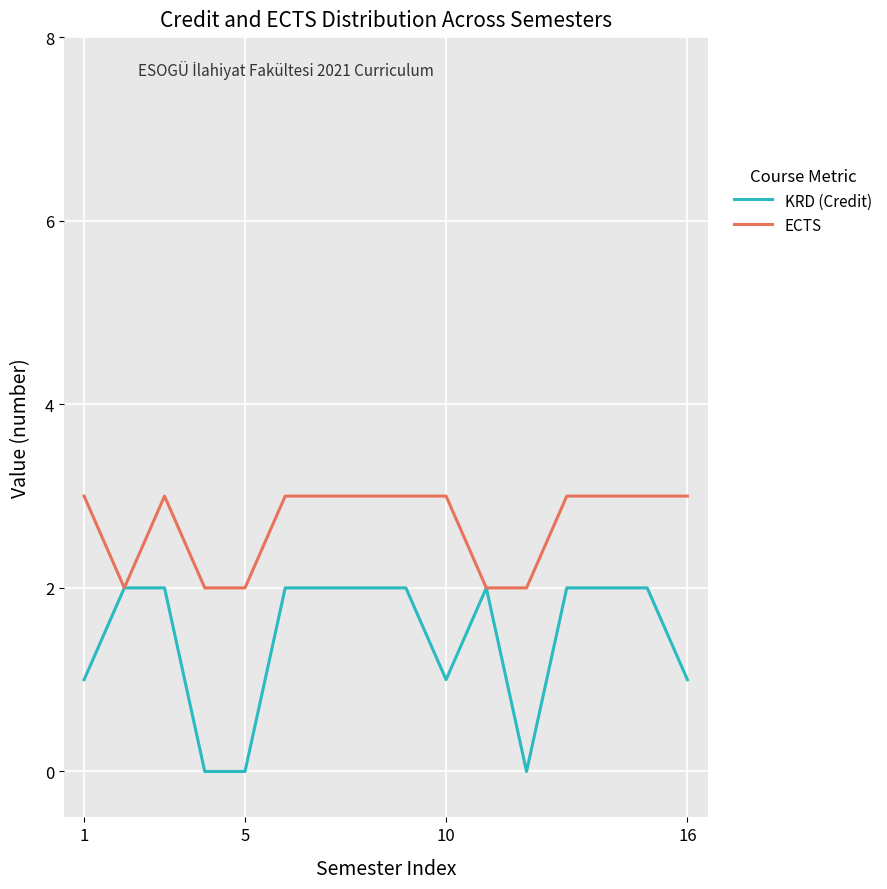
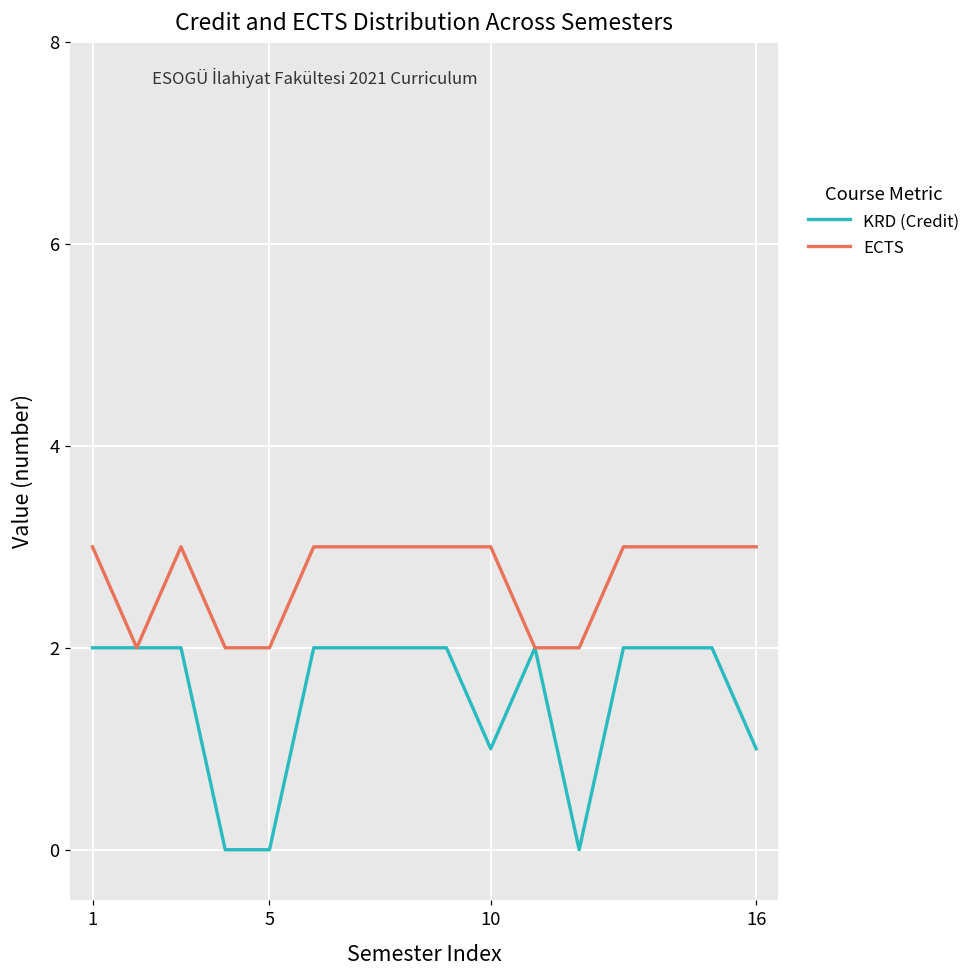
KRD (Credit), 1: 1 -> 2
